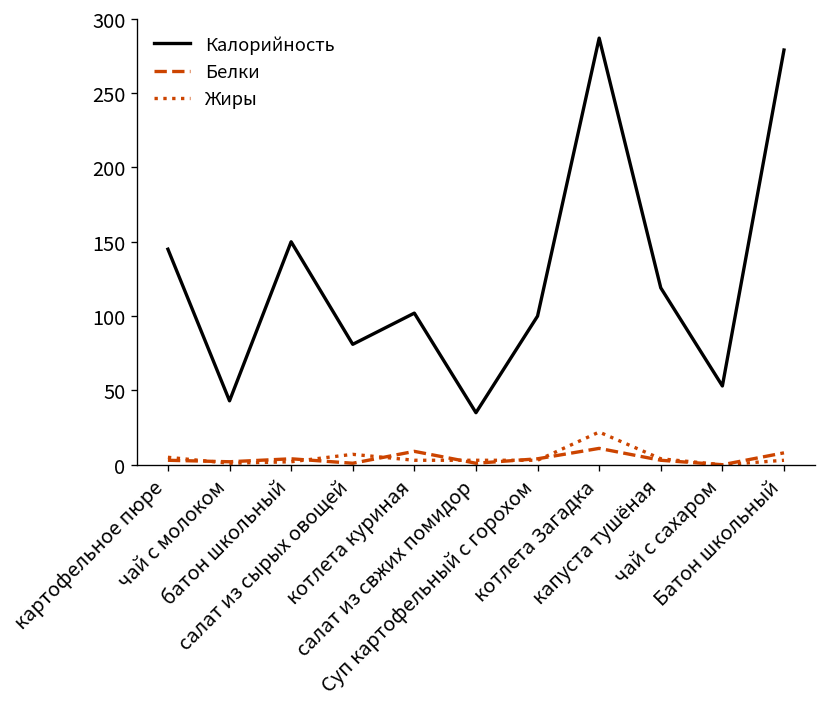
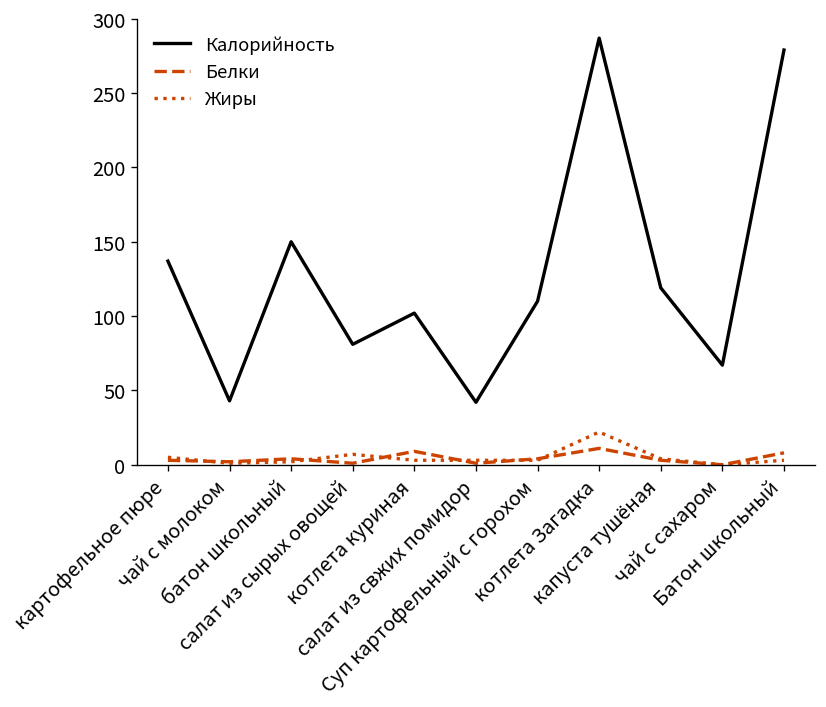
Калорийность, картофельное пюре: 145 -> 137
Калорийность, салат из свжих помидор: 35 -> 42
Калорийность, Суп картофельный с горохом: 100 -> 110
Калорийность, чай с сахаром: 53 -> 67
